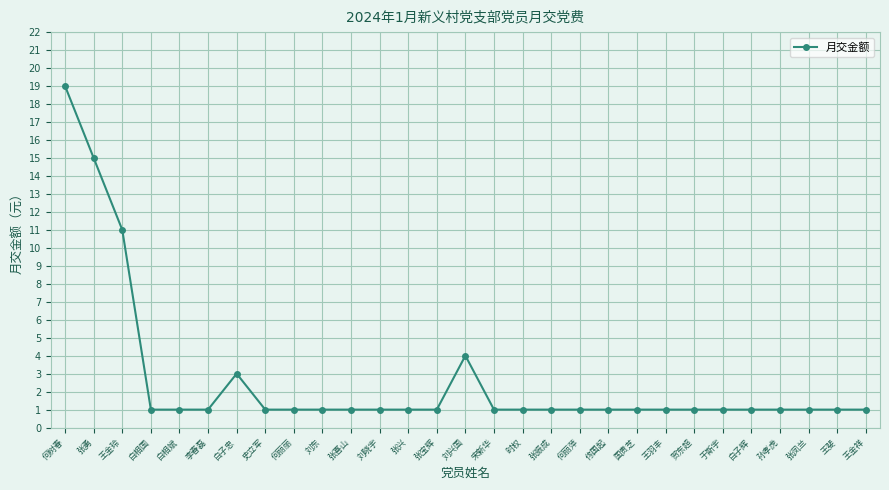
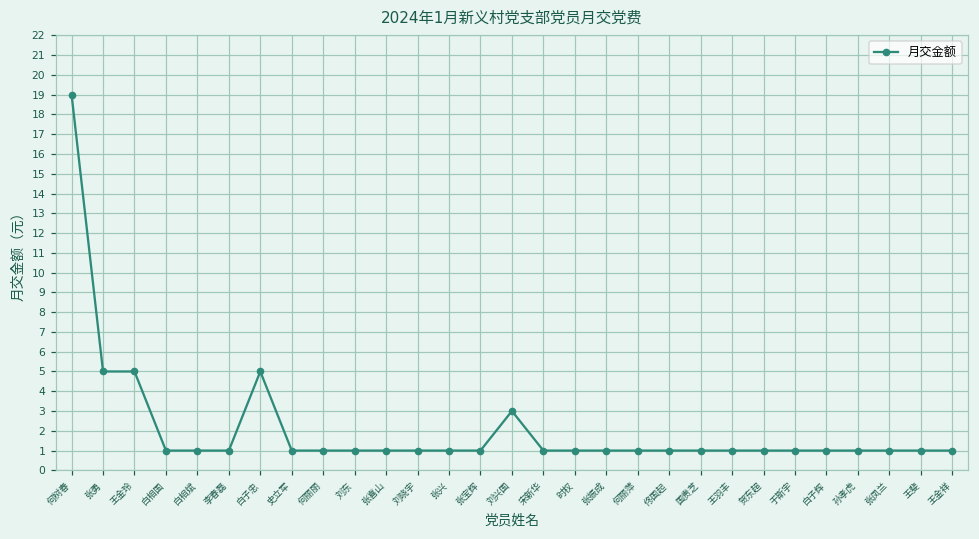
张勇: 15 -> 5
王金玲: 11 -> 5
白子忠: 3 -> 5
刘兴国: 4 -> 3
